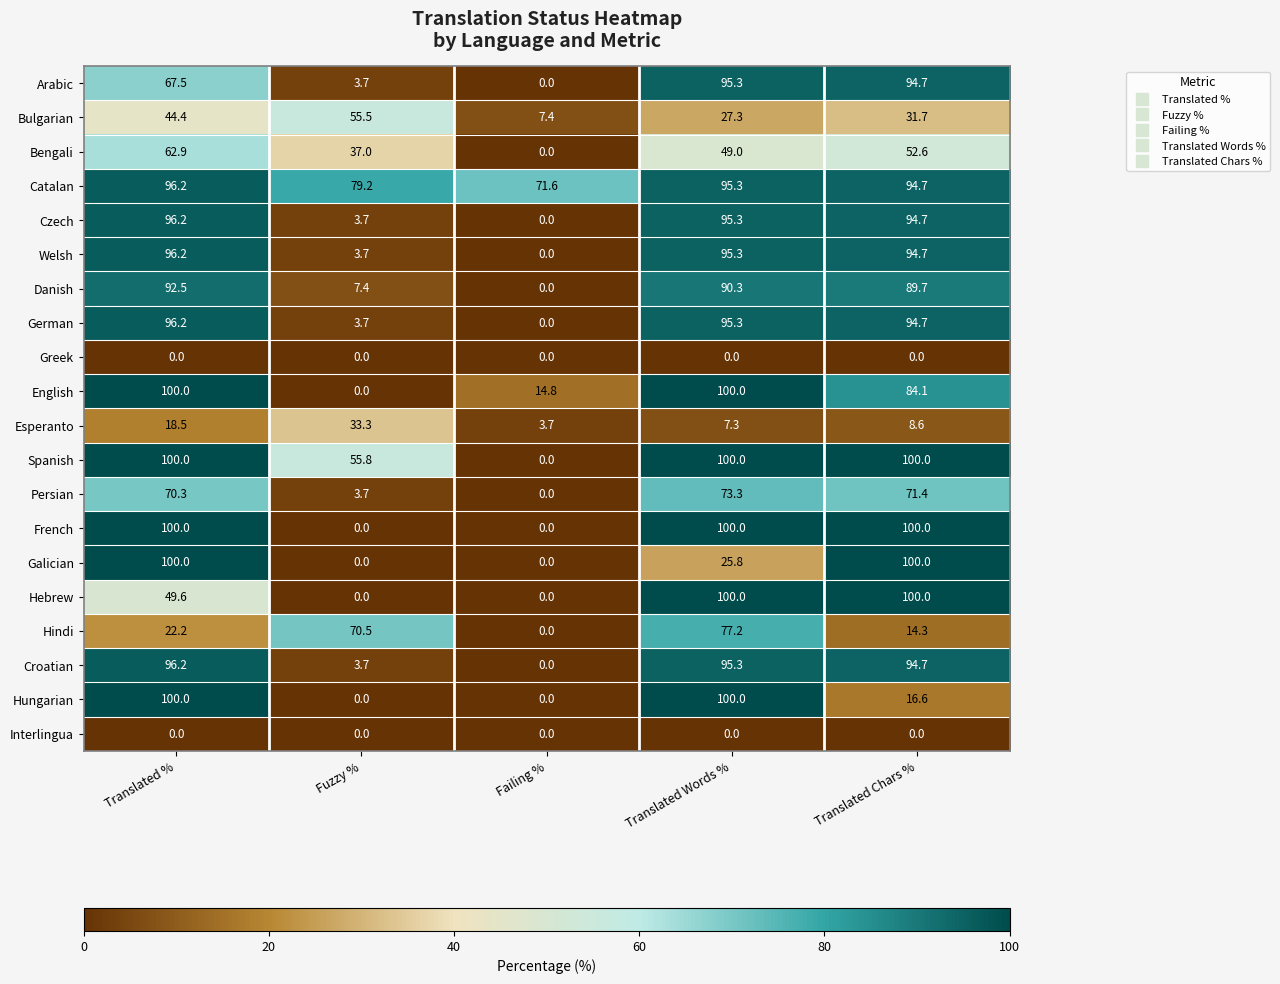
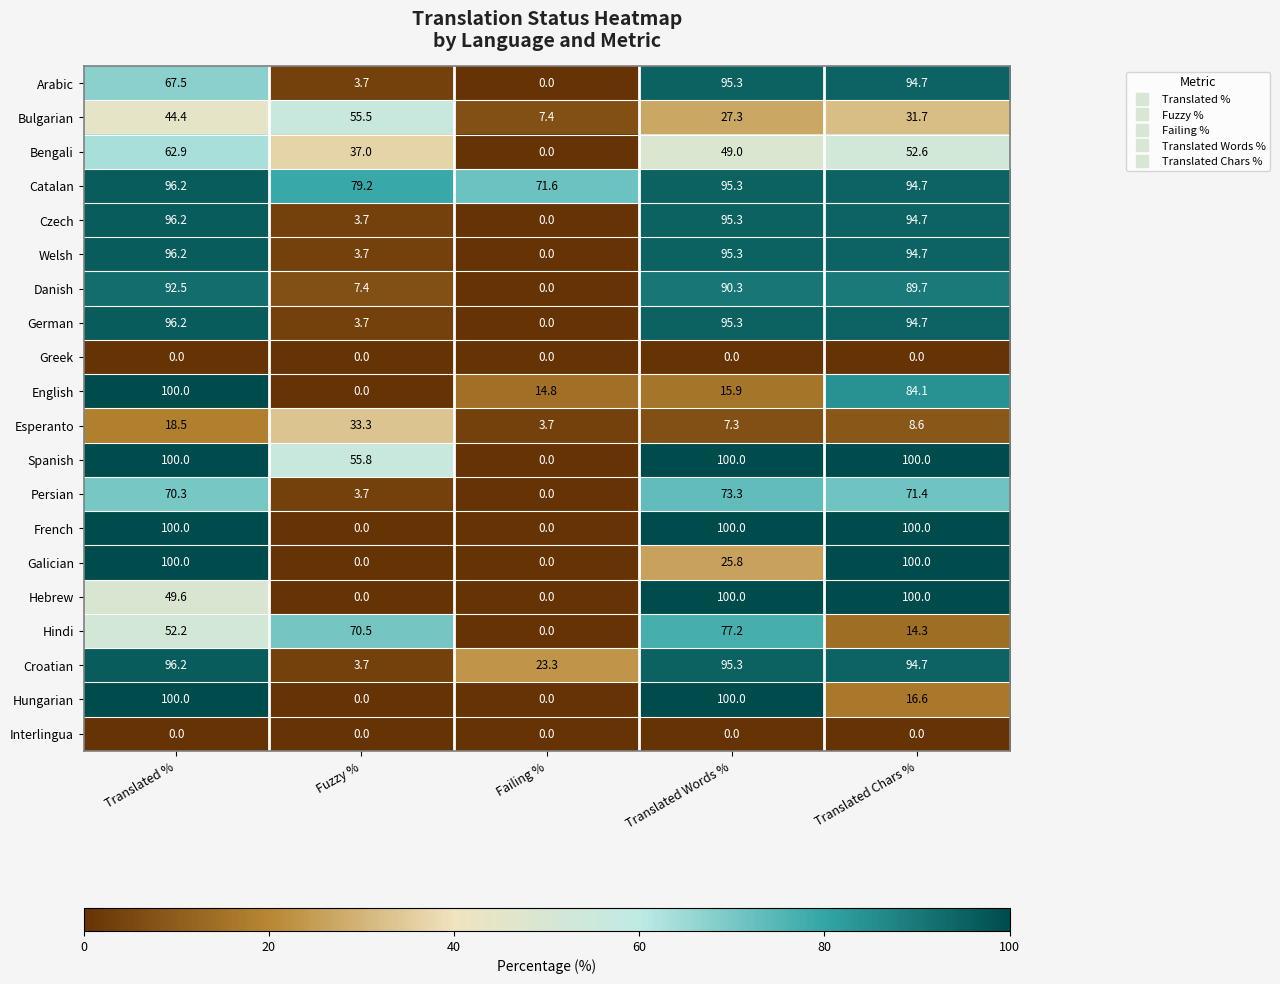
English, Translated Words %: 100.0 -> 15.9
Hindi, Translated %: 22.2 -> 52.2
Croatian, Failing %: 0.0 -> 23.3
